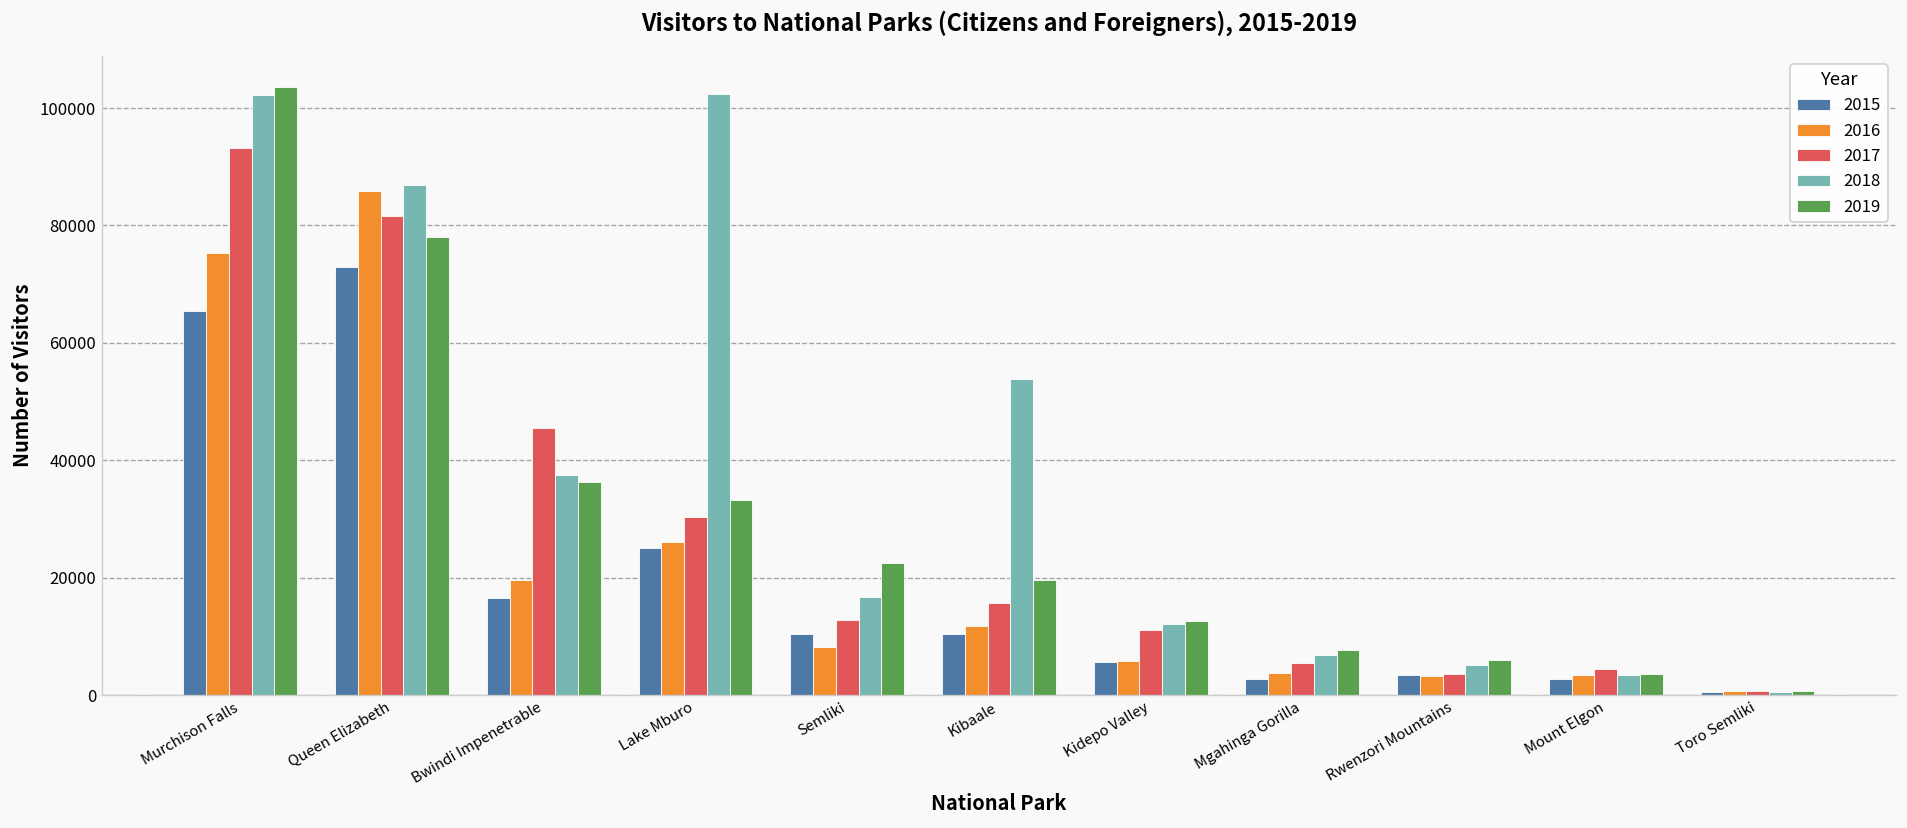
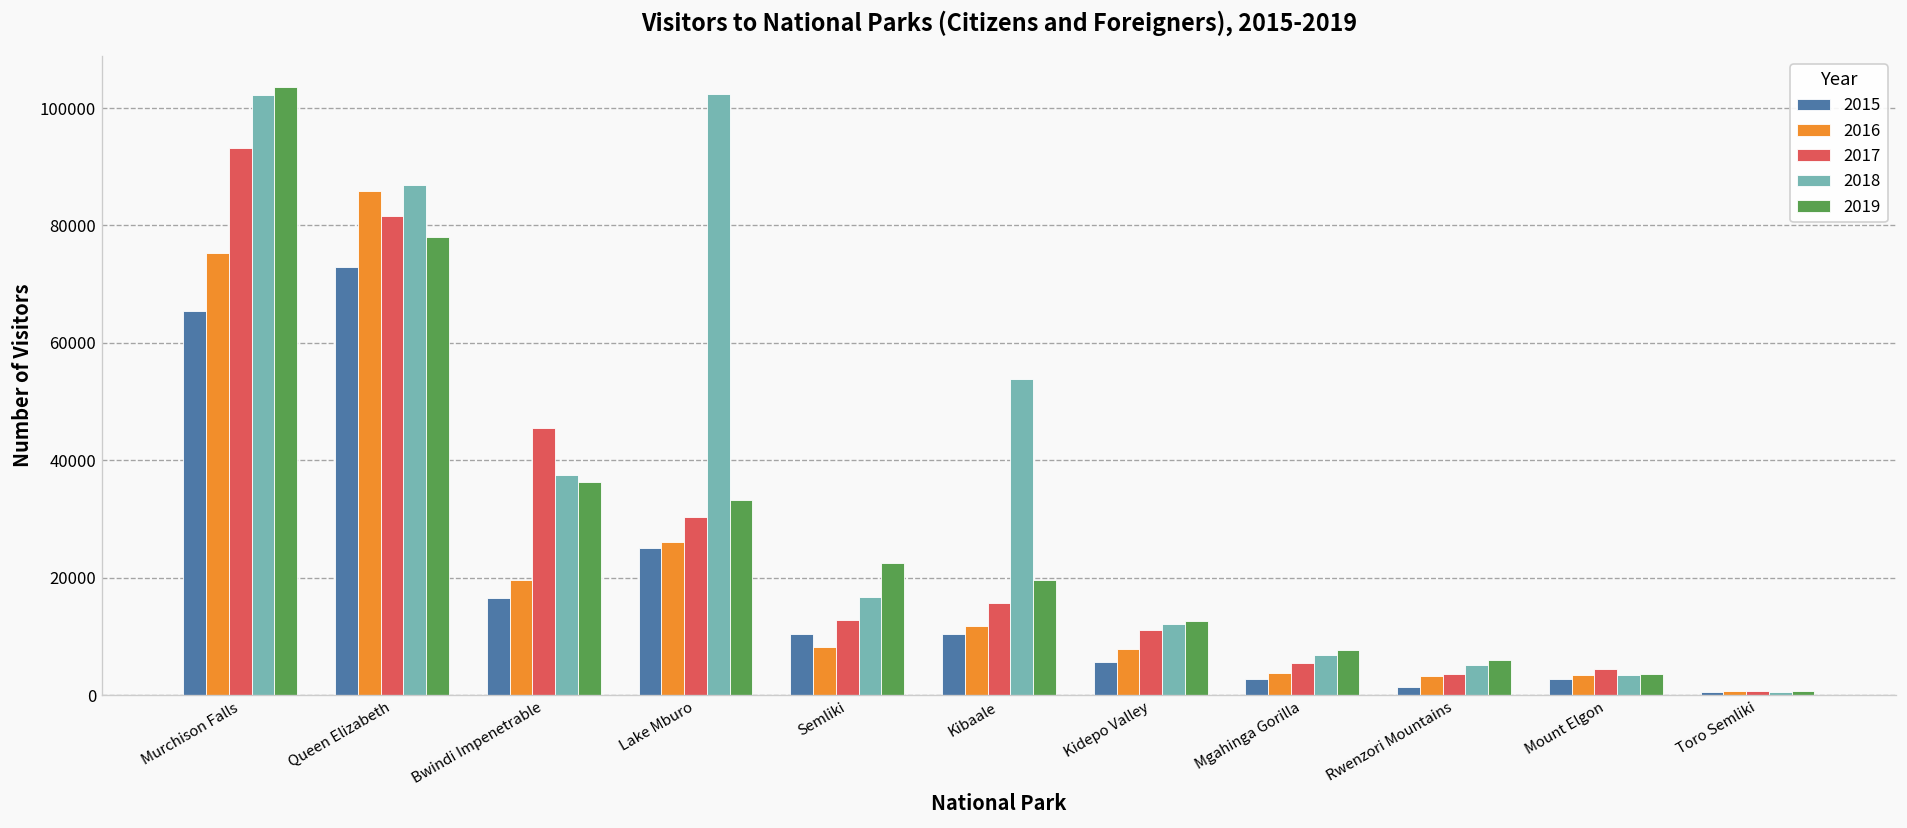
2016, Kidepo Valley: 6000 -> 8000
2015, Rwenzori Mountains: 3000 -> 1000
